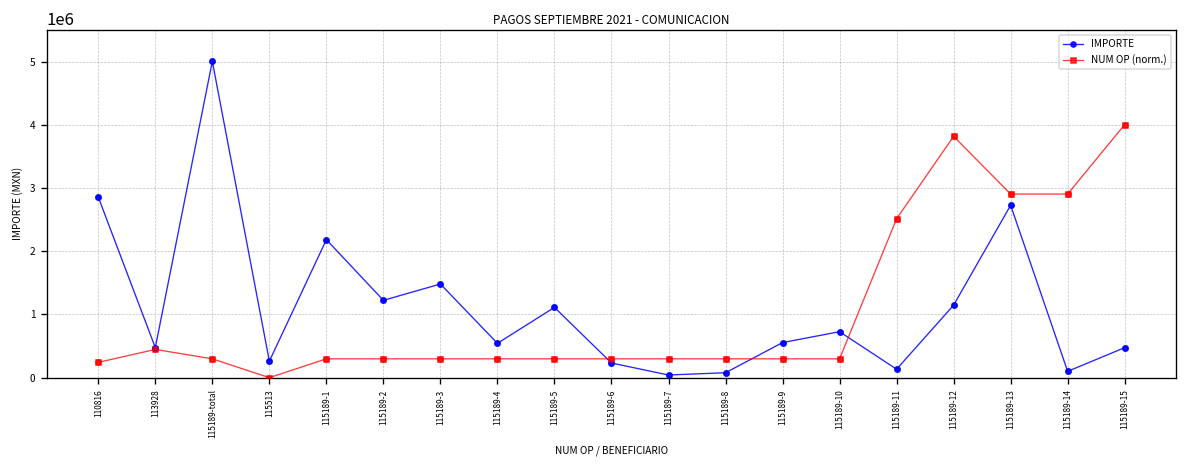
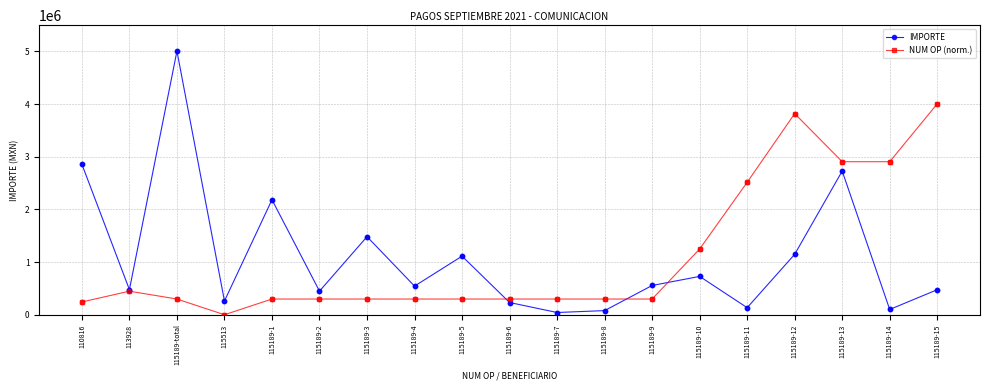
IMPORTE, 115189-2: 1200000 -> 400000
NUM OP (norm.), 115189-10: 300000 -> 1200000
